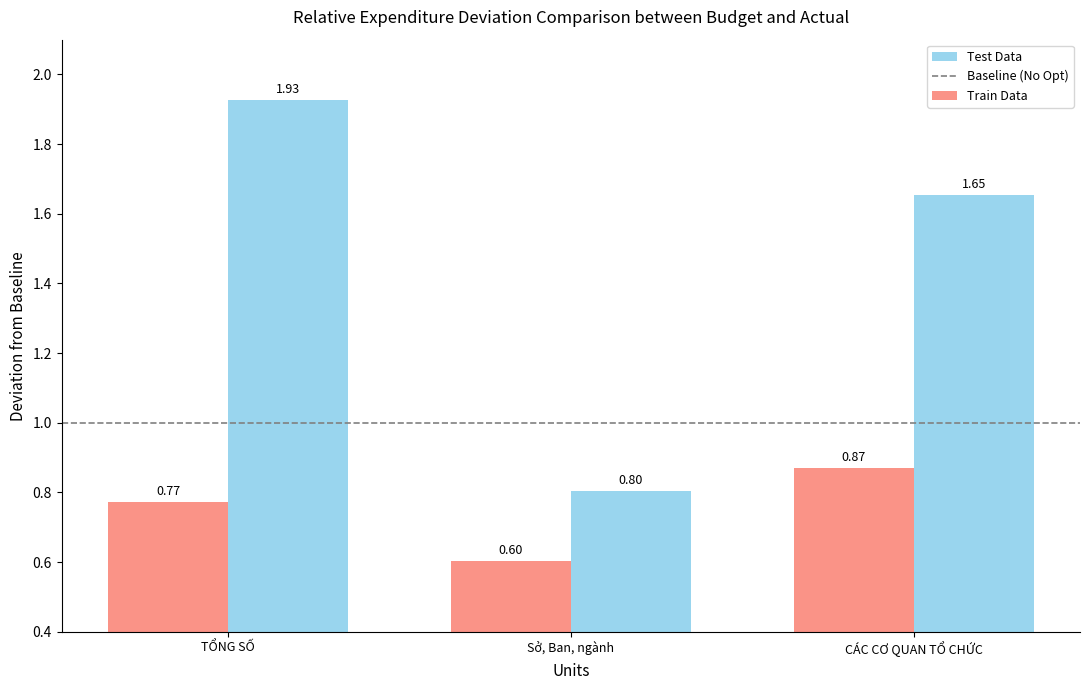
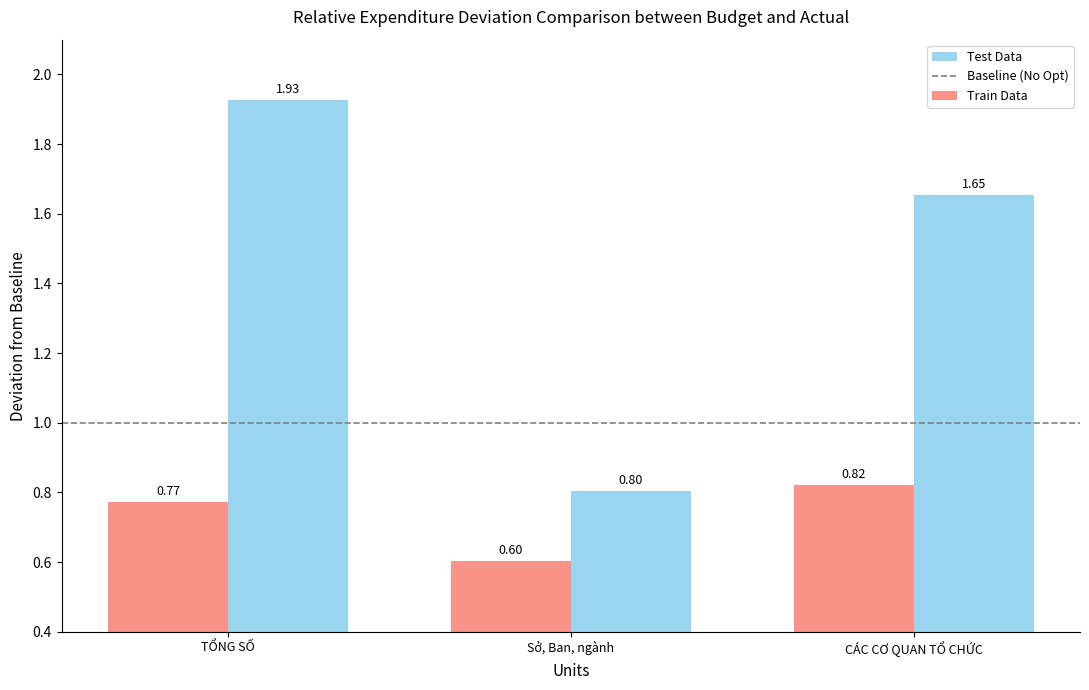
Train Data, CÁC CƠ QUAN TỔ CHỨC: 0.87 -> 0.82
